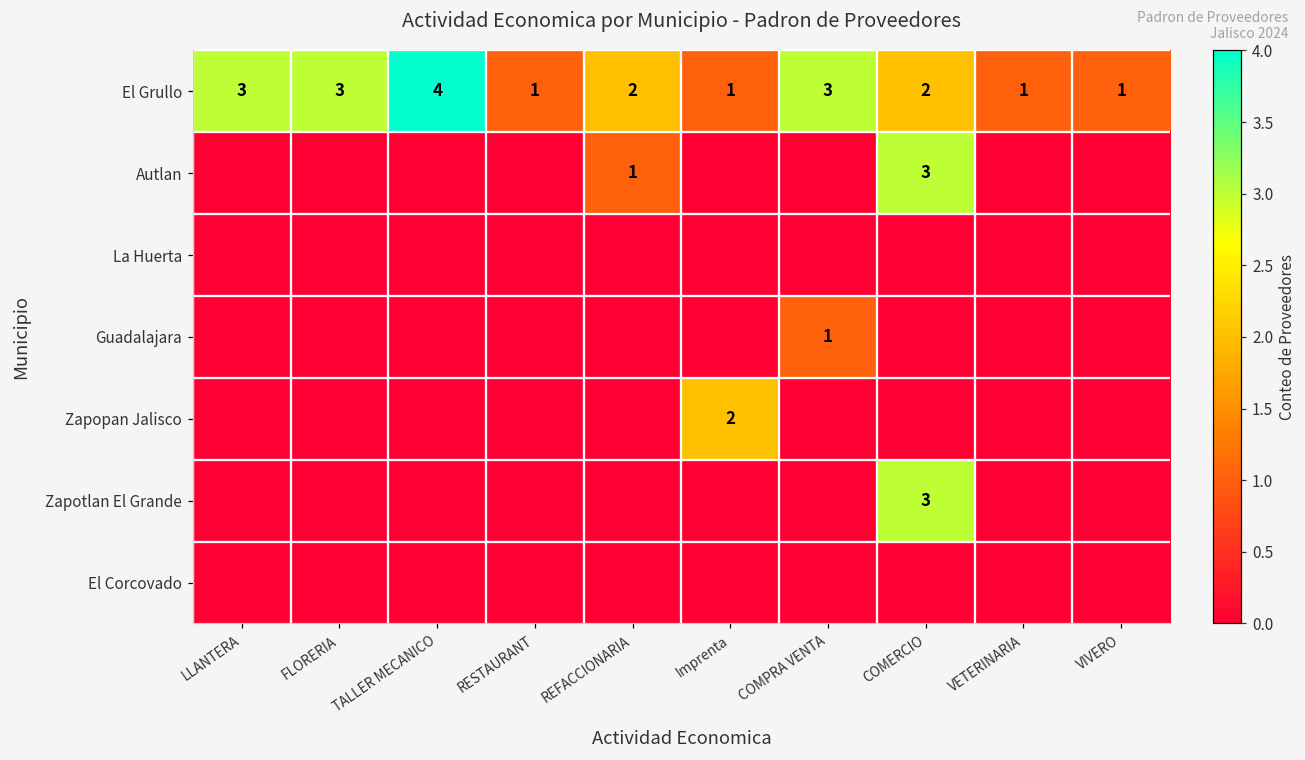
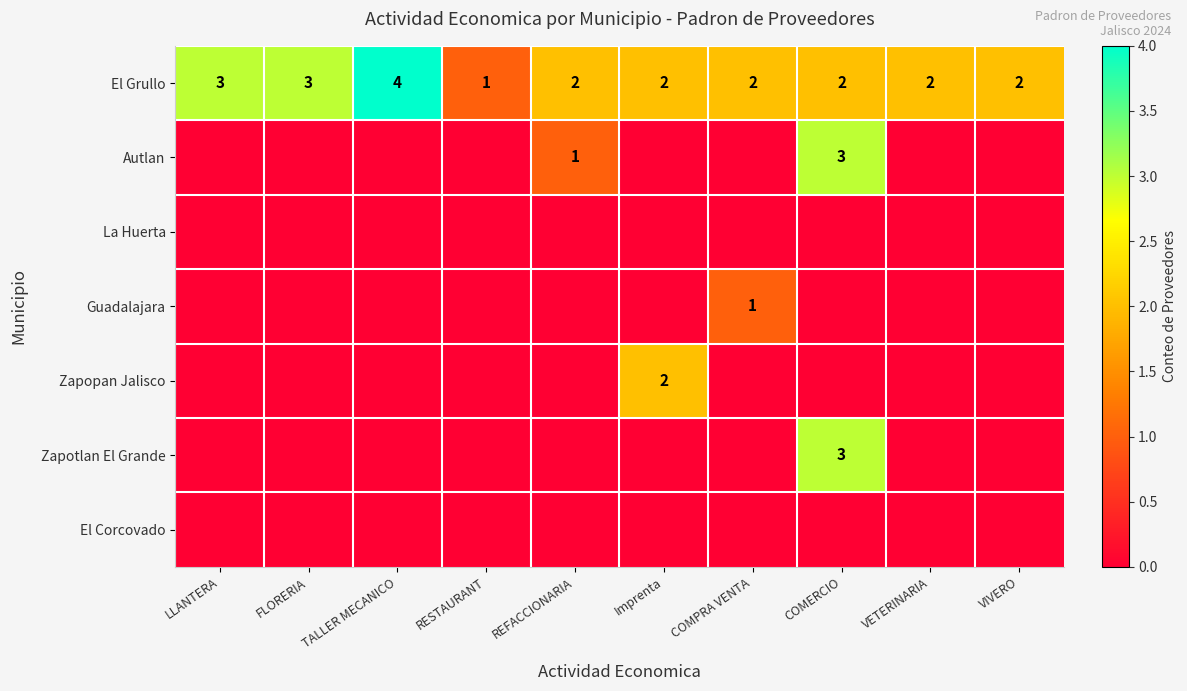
El Grullo, Imprenta: 1 -> 2
El Grullo, COMPRA VENTA: 3 -> 2
El Grullo, VETERINARIA: 1 -> 2
El Grullo, VIVERO: 1 -> 2
